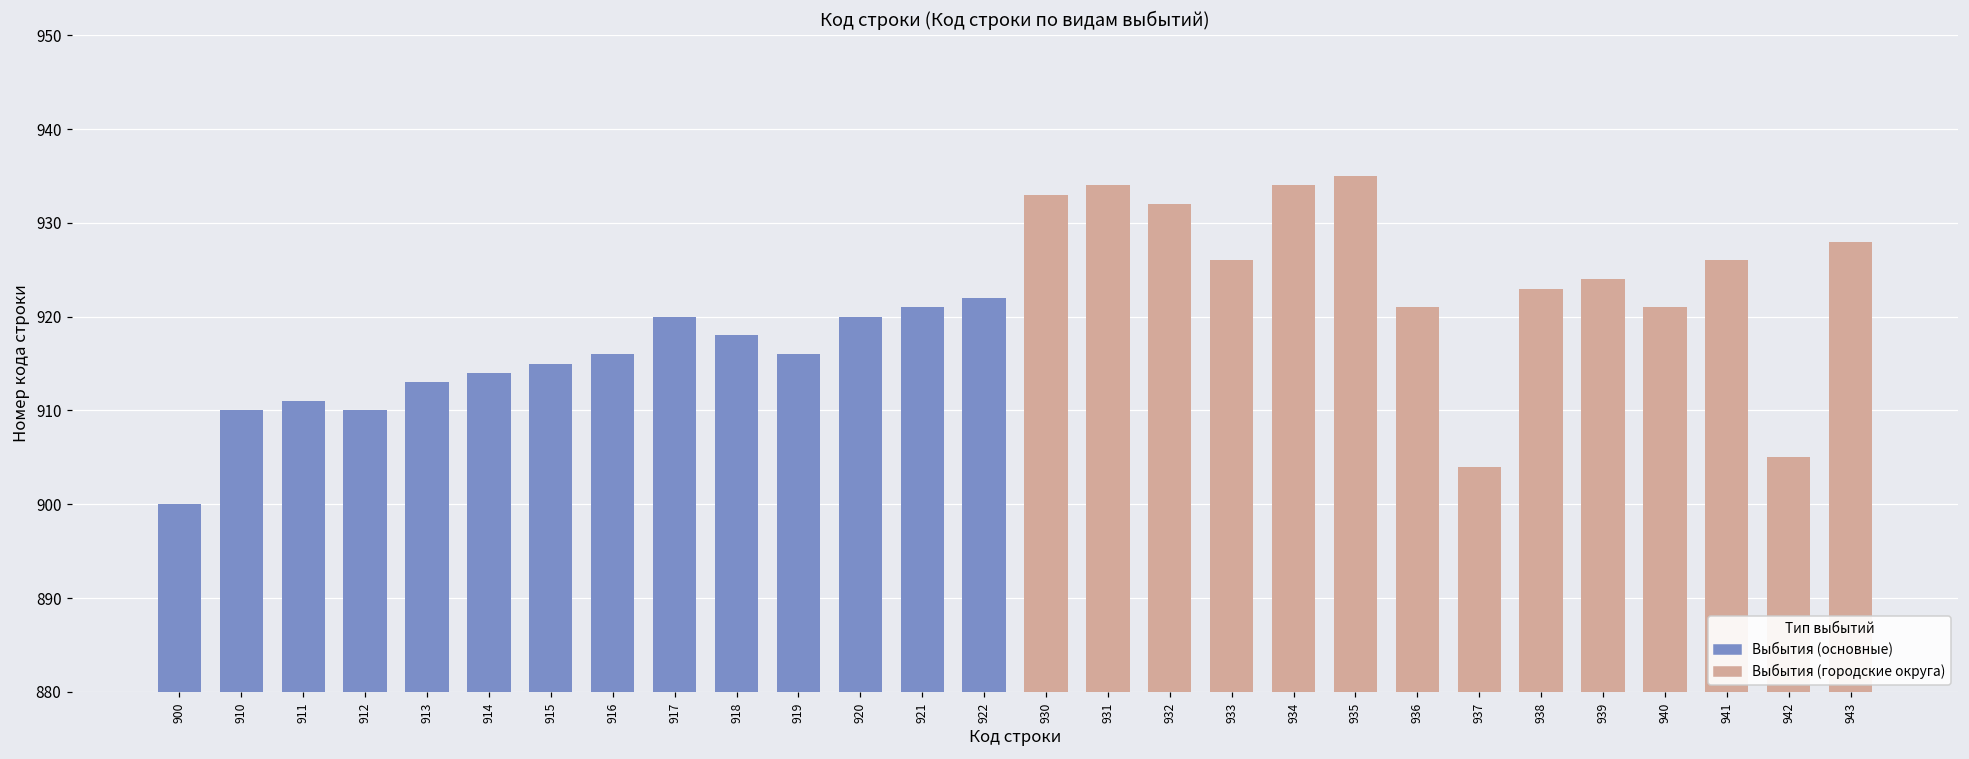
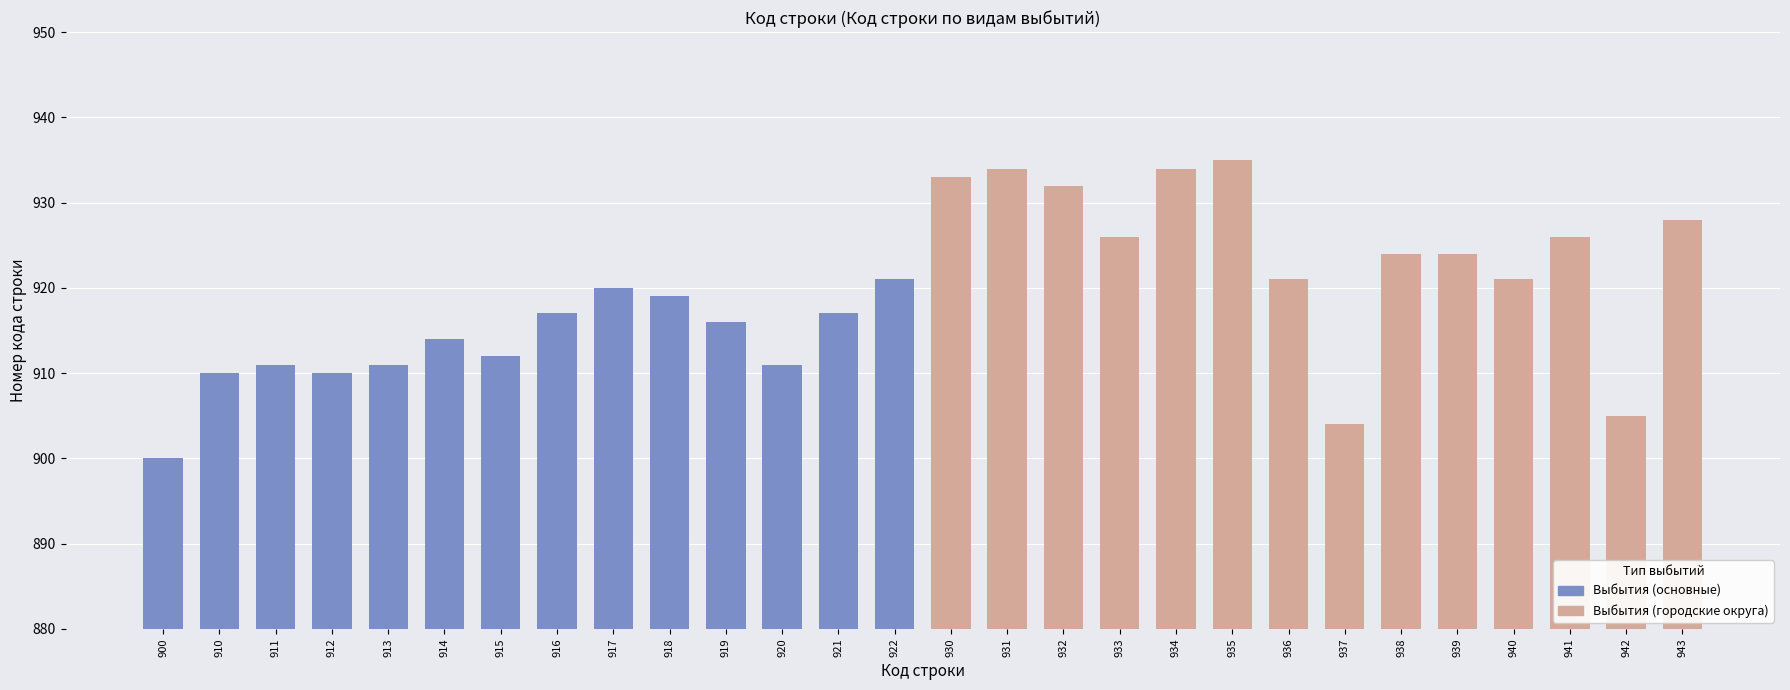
913: 913 -> 911
915: 915 -> 912
916: 916 -> 917
918: 918 -> 919
920: 920 -> 911
921: 921 -> 917
922: 922 -> 921
938: 923 -> 924
